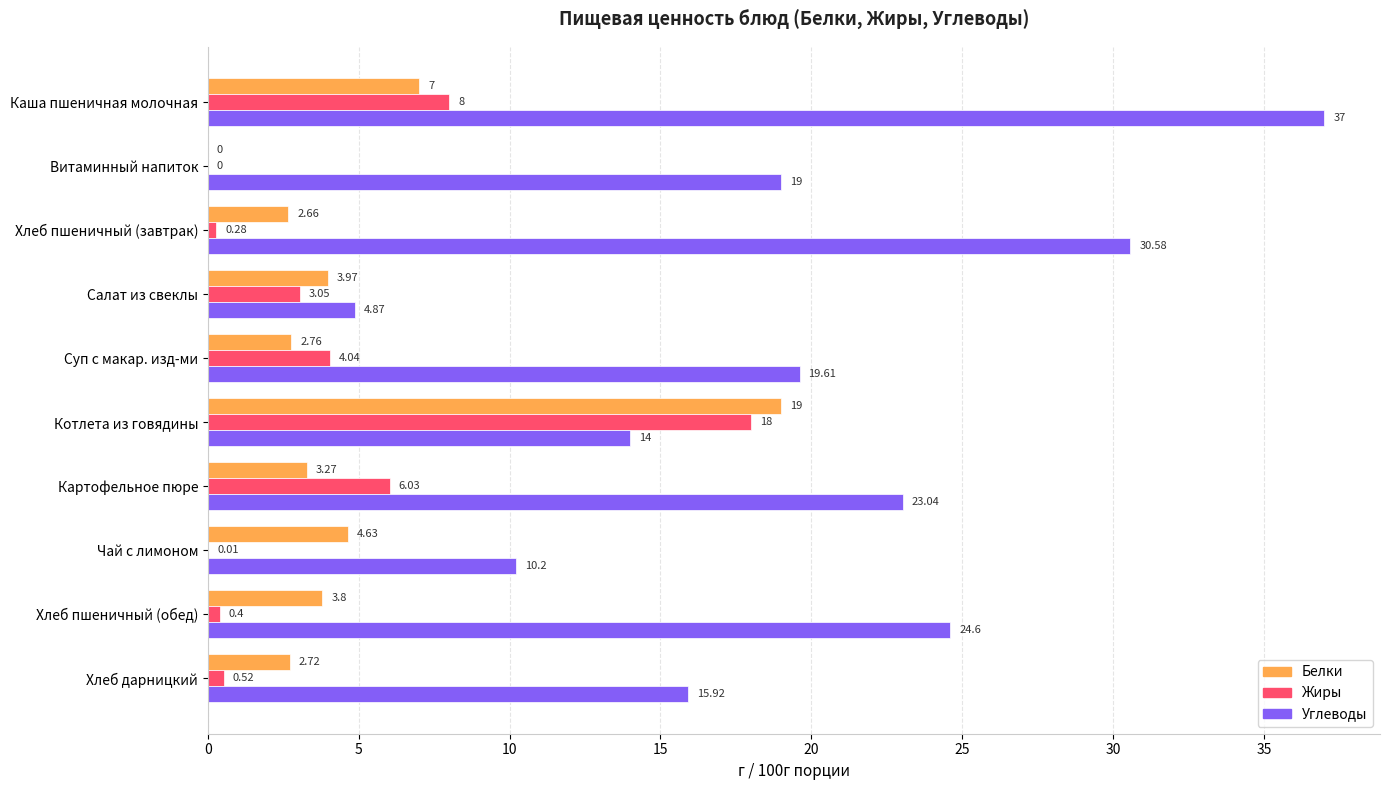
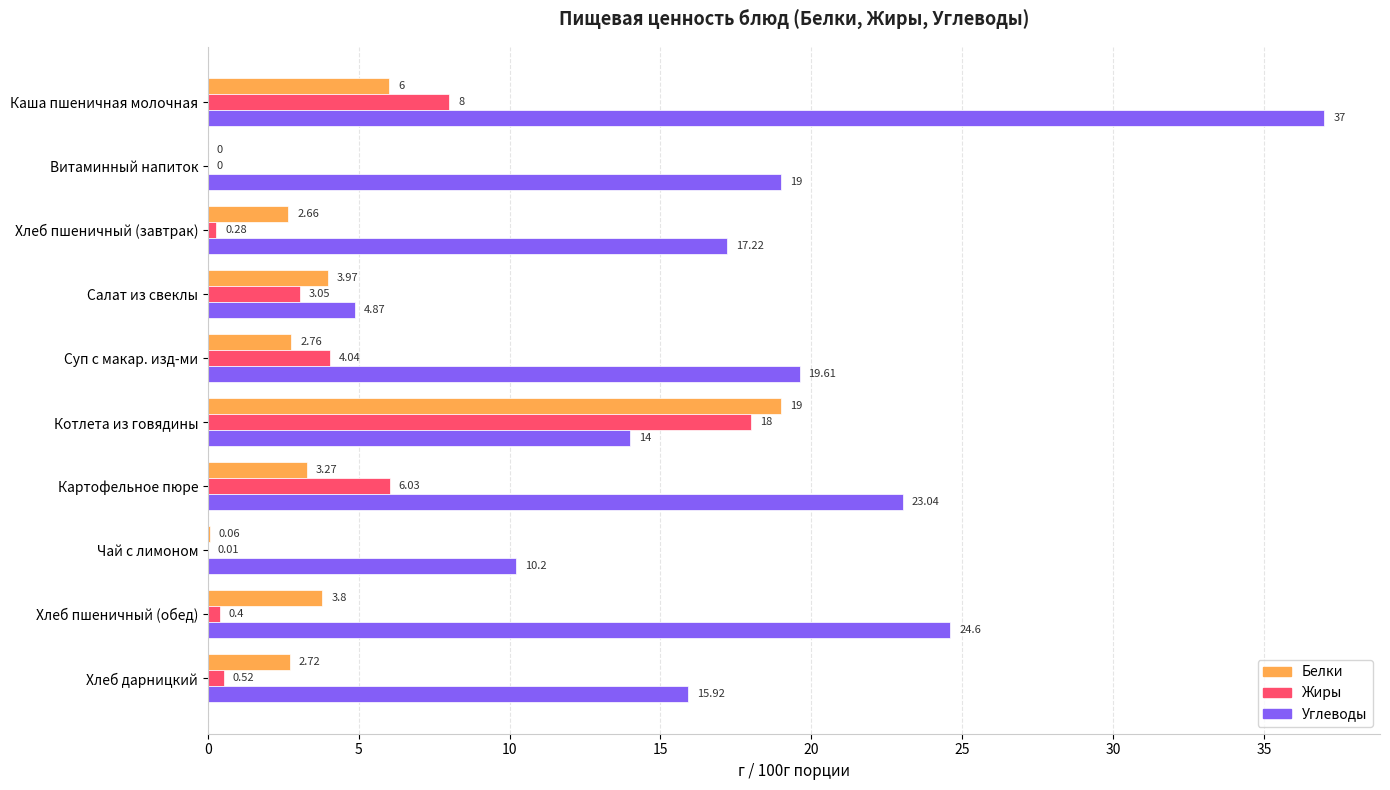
Белки, Каша пшеничная молочная: 7 -> 6
Углеводы, Хлеб пшеничный (завтрак): 30.58 -> 17.22
Белки, Чай с лимоном: 4.63 -> 0.06
